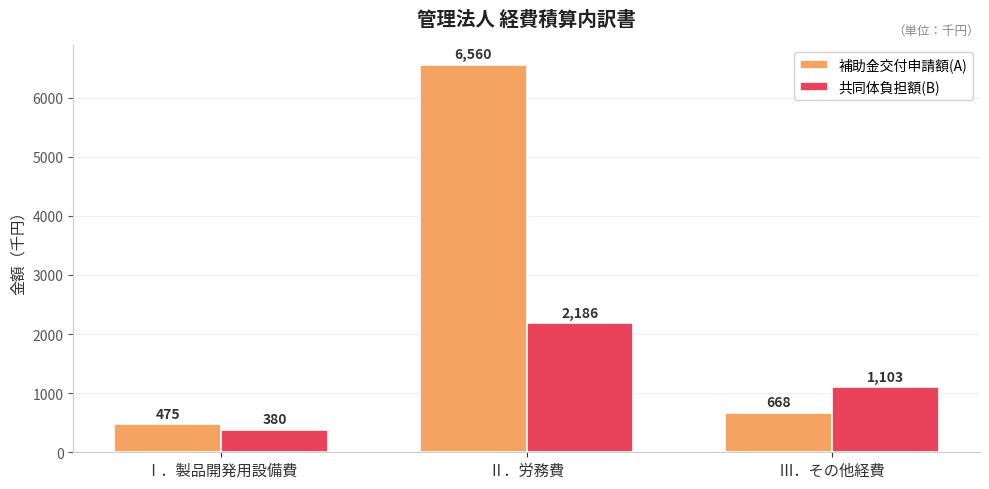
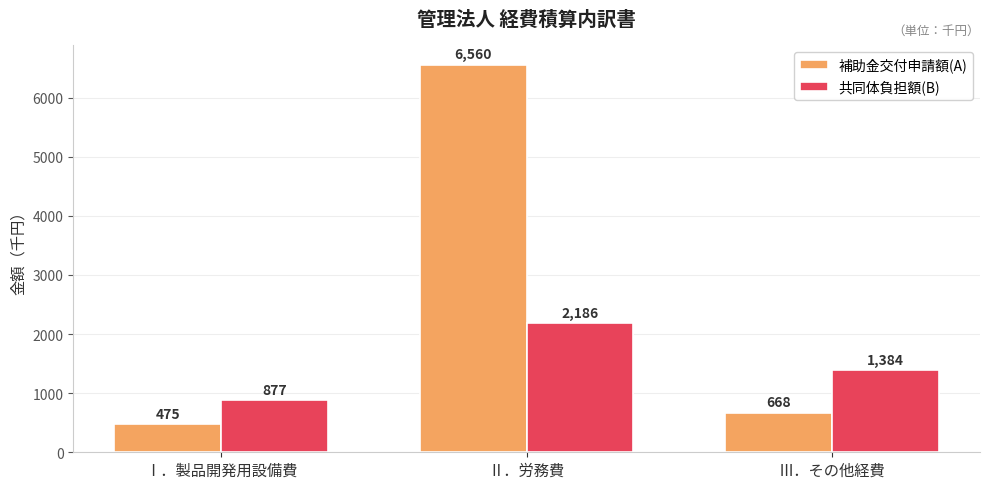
共同体負担額(B), Ⅰ．製品開発用設備費: 380 -> 877
共同体負担額(B), Ⅲ．その他経費: 1,103 -> 1,384
